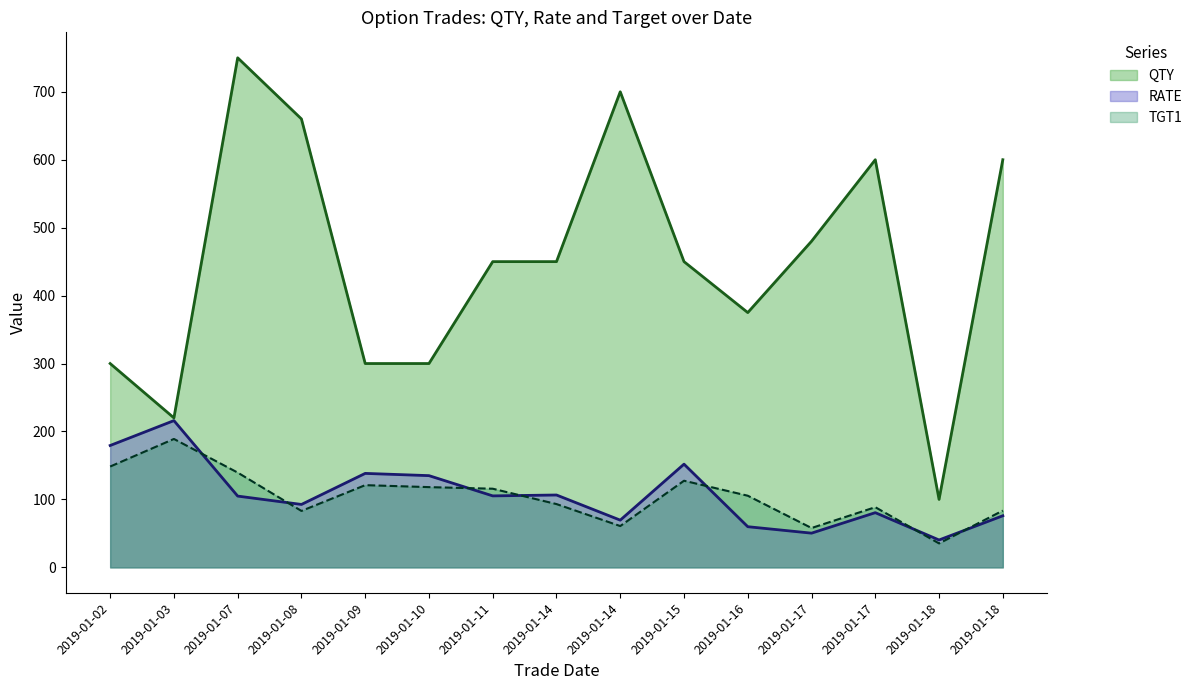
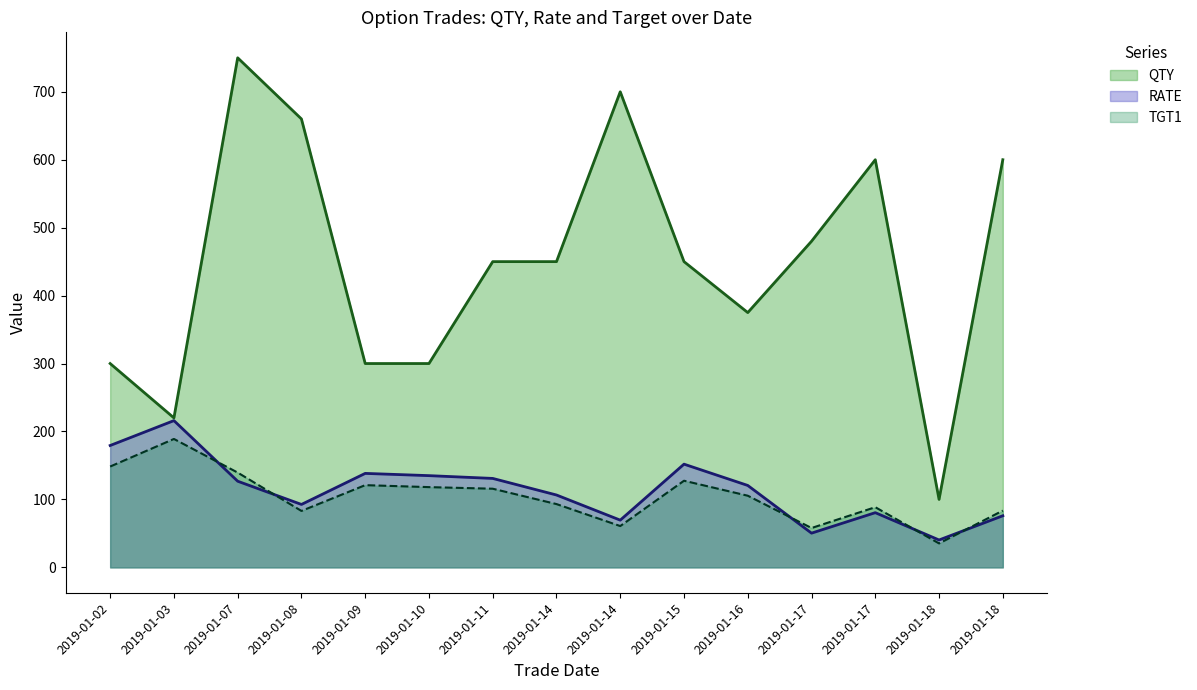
RATE, 2019-01-07: 100 -> 130
RATE, 2019-01-11: 110 -> 130
RATE, 2019-01-16: 60 -> 120
